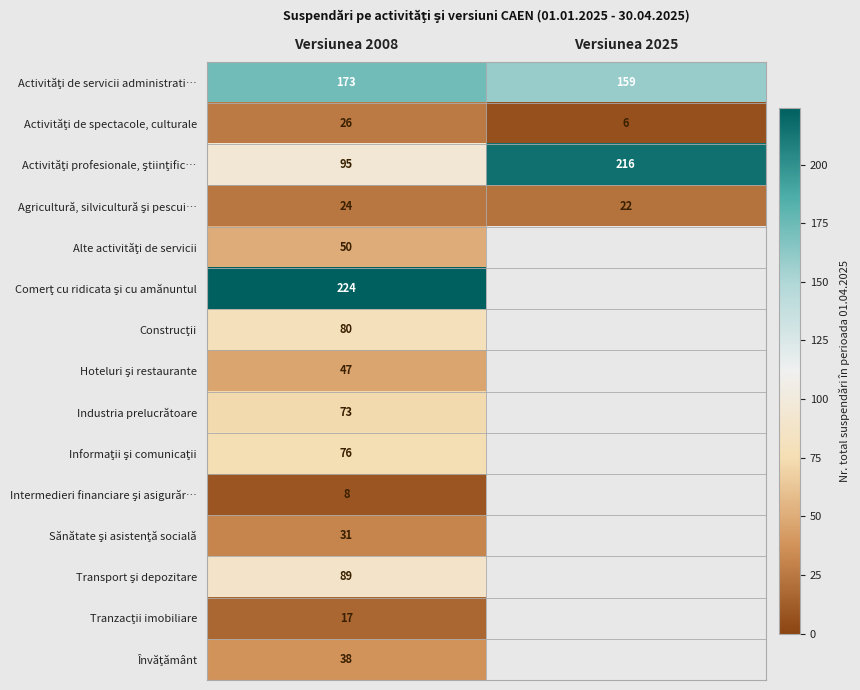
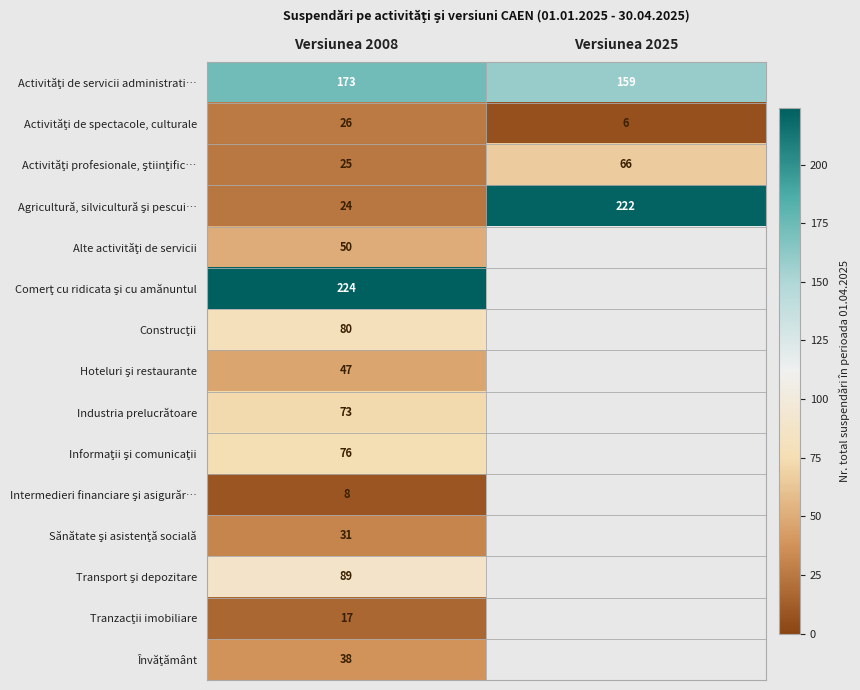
Activităţi profesionale, ştiinţific…, Versiunea 2008: 95 -> 25
Activităţi profesionale, ştiinţific…, Versiunea 2025: 216 -> 66
Agricultură, silvicultură şi pescui…, Versiunea 2025: 22 -> 222
